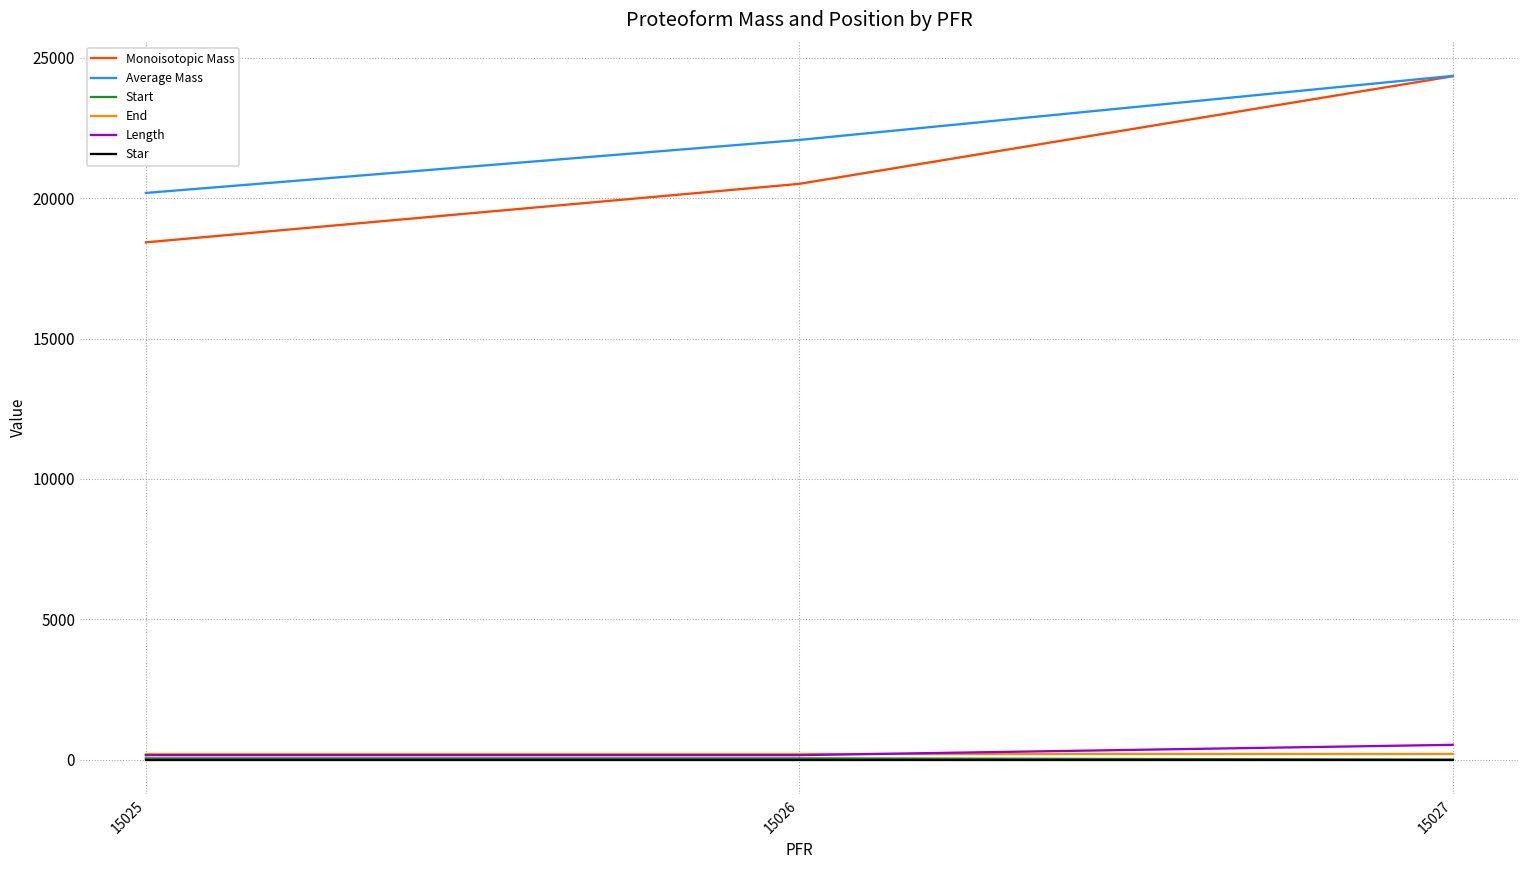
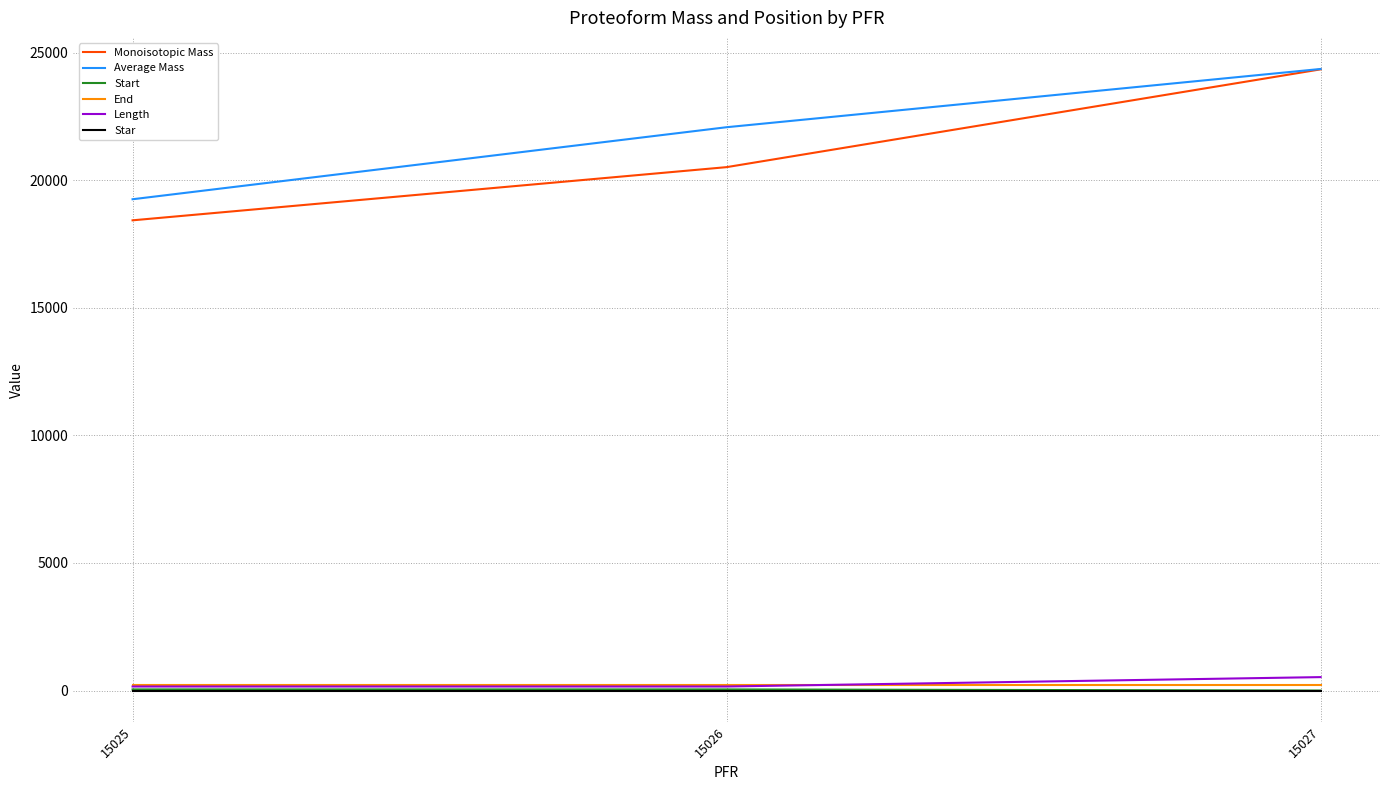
Average Mass, 15025: 20200 -> 19300
